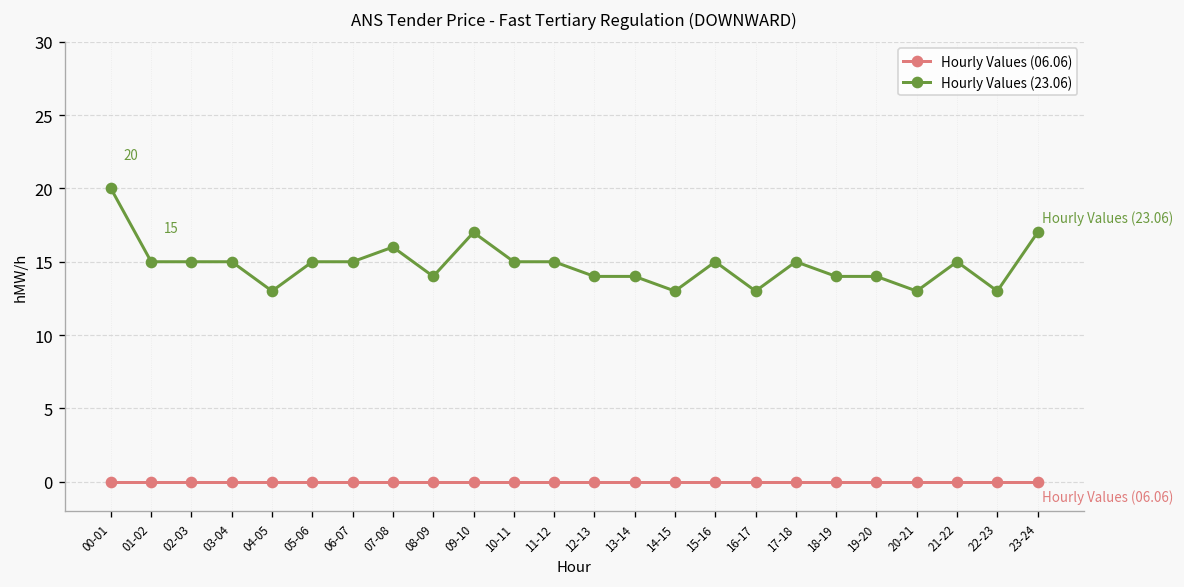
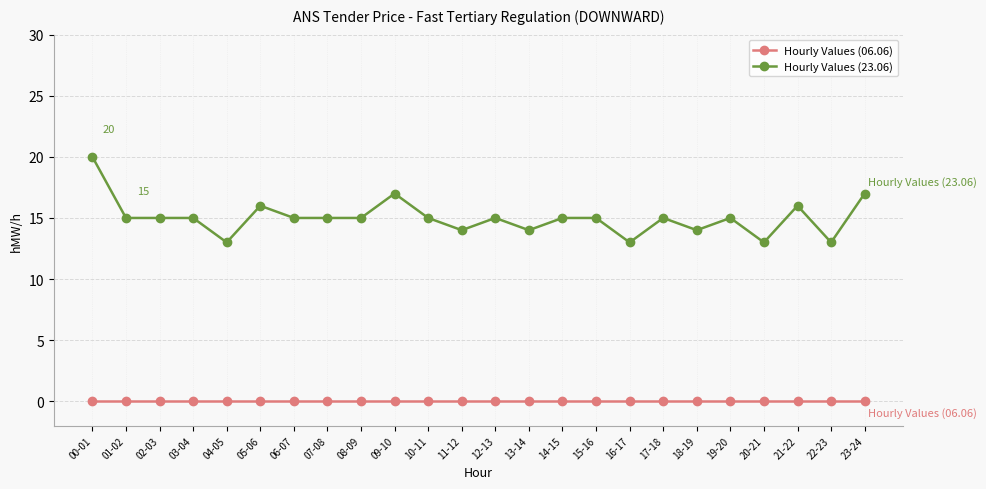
Hourly Values (23.06), 05-06: 15 -> 16
Hourly Values (23.06), 07-08: 16 -> 15
Hourly Values (23.06), 08-09: 14 -> 15
Hourly Values (23.06), 11-12: 15 -> 14
Hourly Values (23.06), 12-13: 14 -> 15
Hourly Values (23.06), 14-15: 13 -> 15
Hourly Values (23.06), 19-20: 14 -> 15
Hourly Values (23.06), 21-22: 15 -> 16
